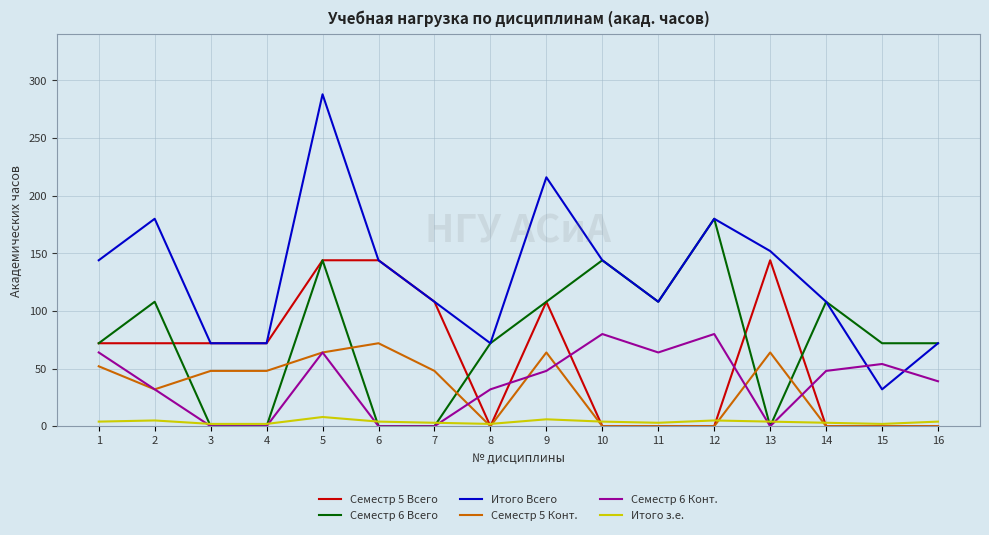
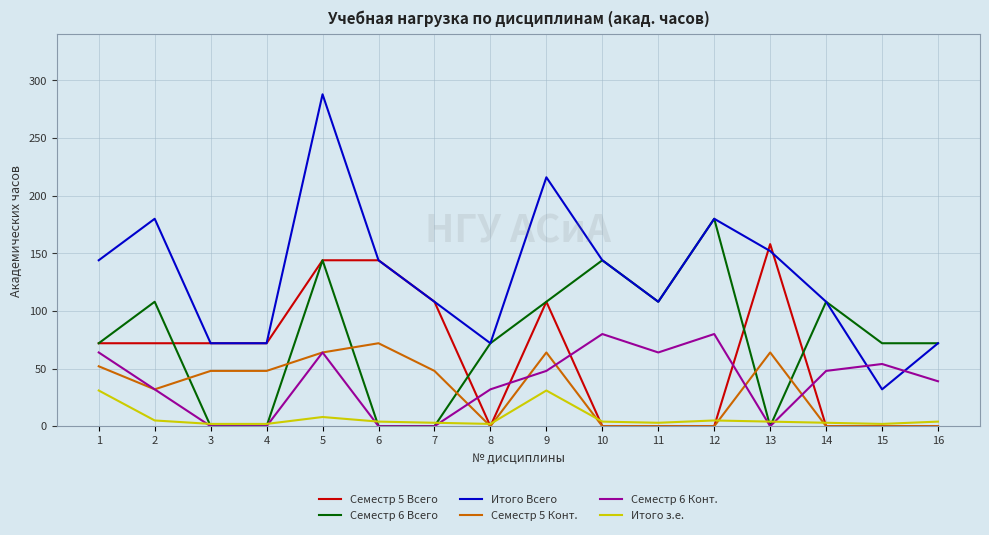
Итого з.е., 1: 4 -> 31
Итого з.е., 9: 6 -> 31
Семестр 5 Всего, 13: 144 -> 158
